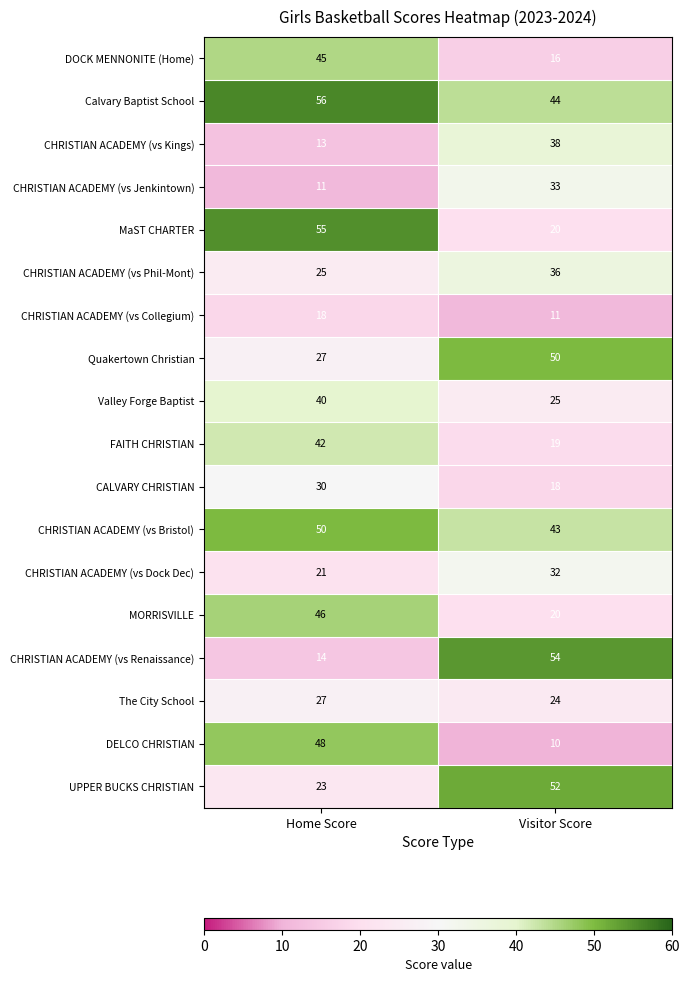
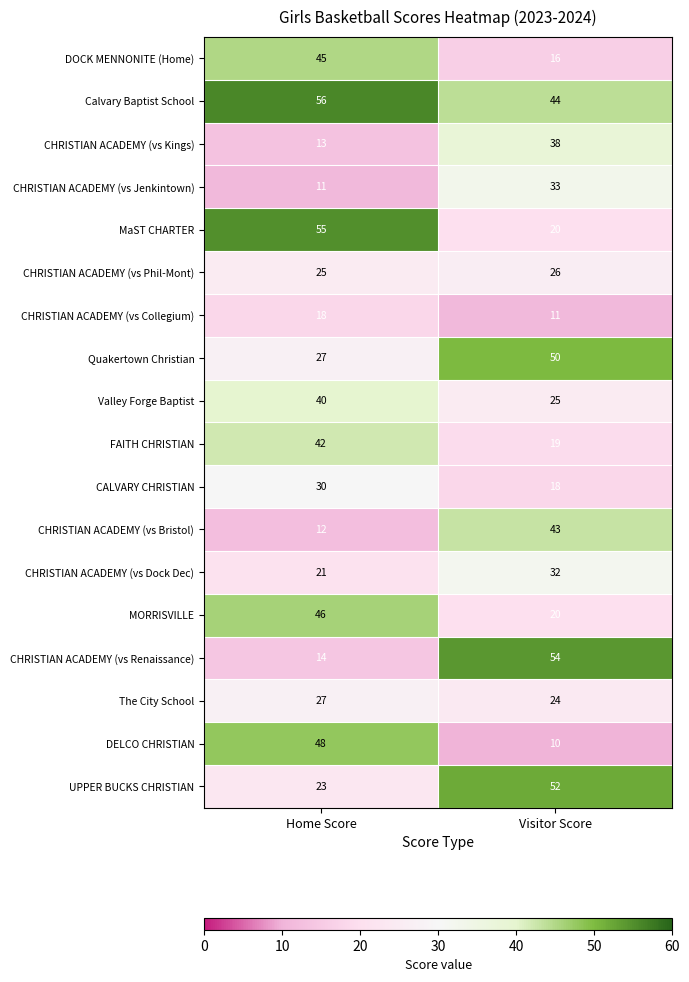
CHRISTIAN ACADEMY (vs Phil-Mont), Visitor Score: 36 -> 26
CHRISTIAN ACADEMY (vs Bristol), Home Score: 50 -> 12
